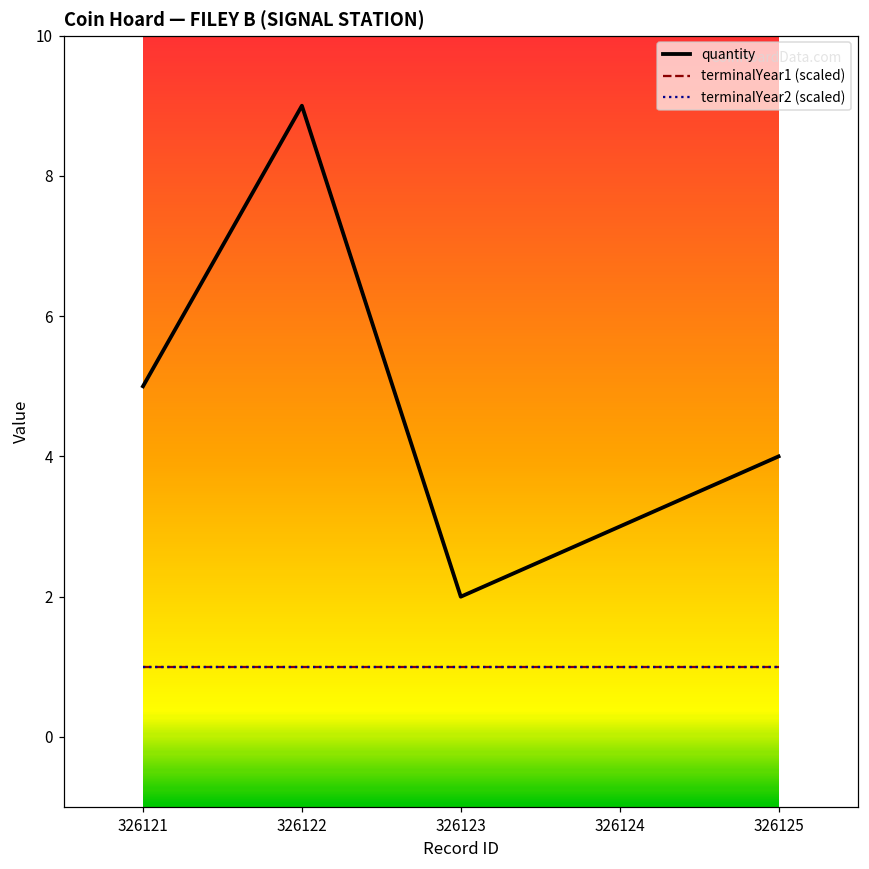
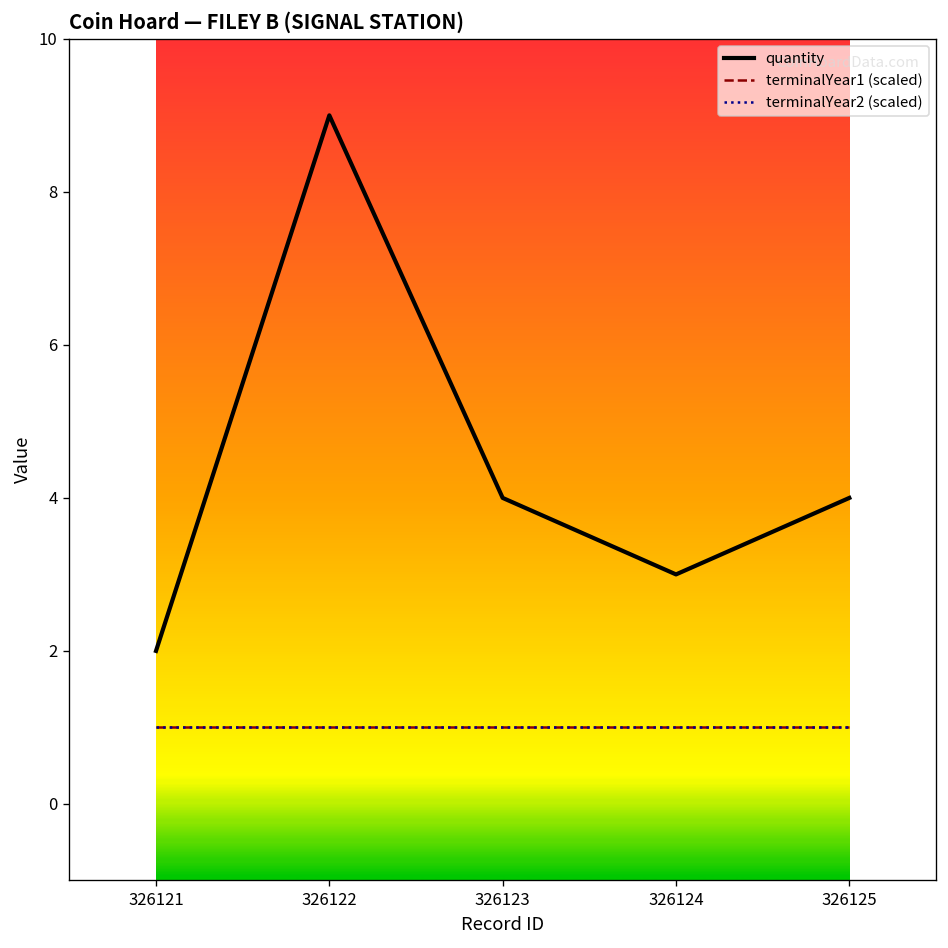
quantity, 326121: 5 -> 2
quantity, 326123: 2 -> 4
